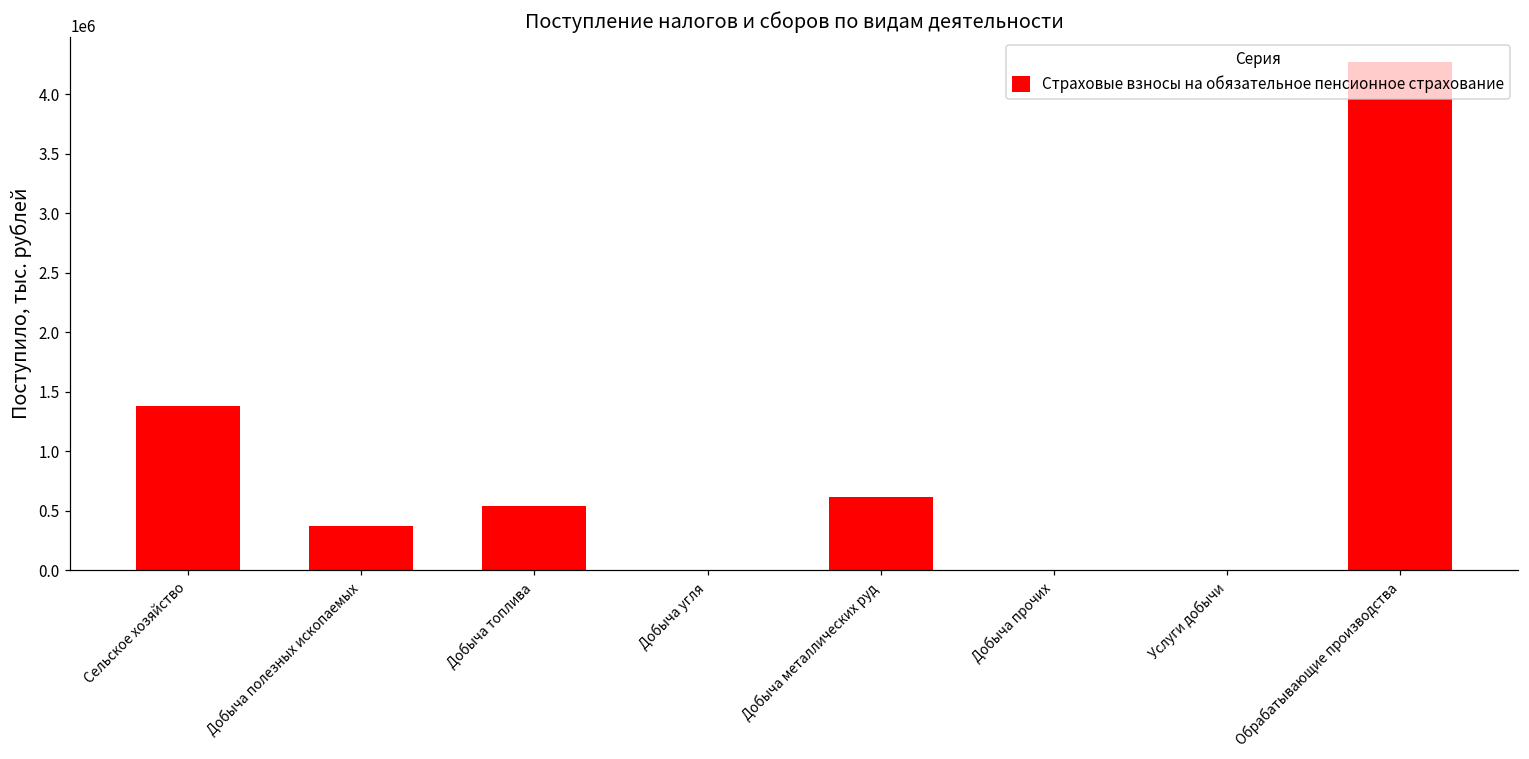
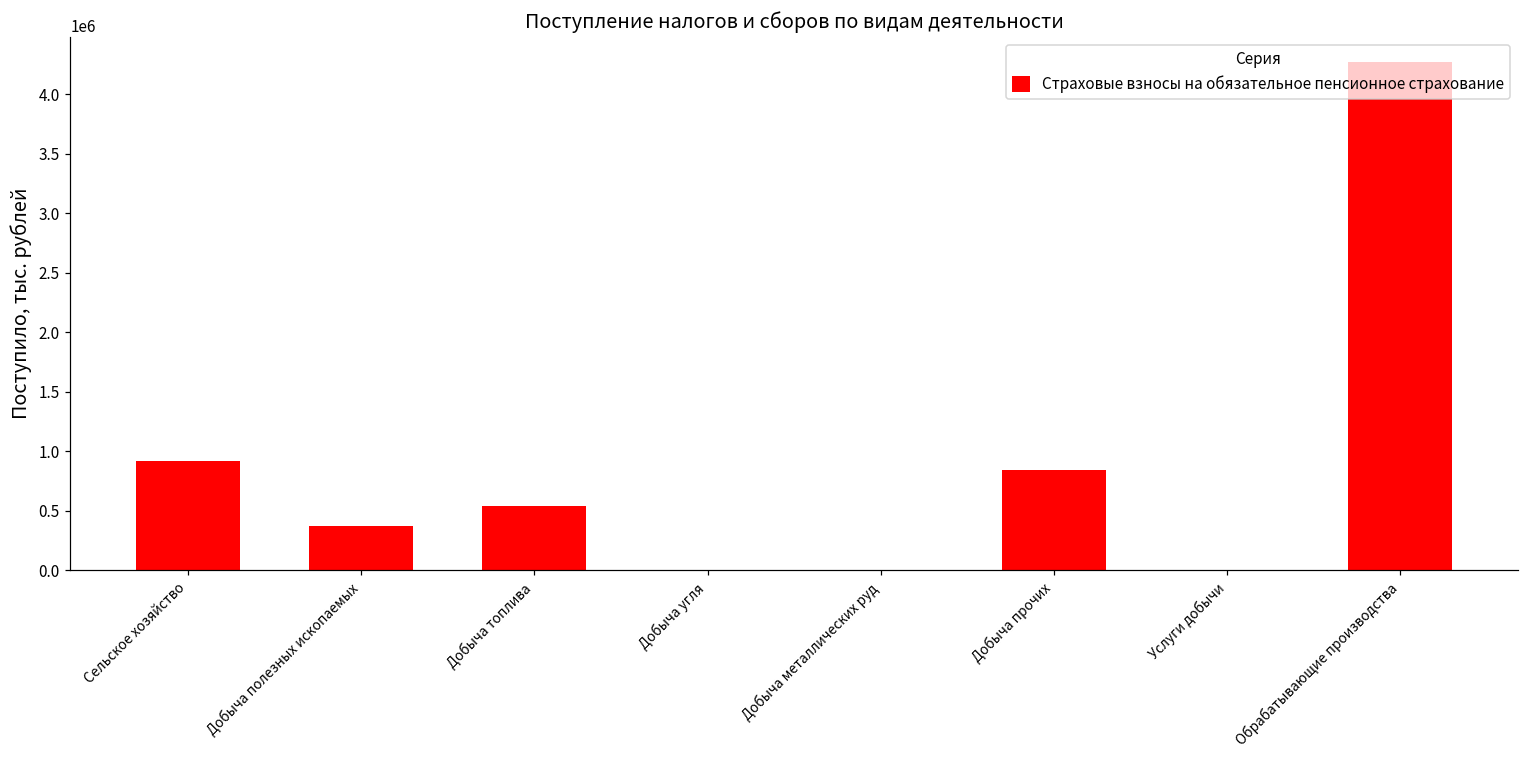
Сельское хозяйство: 1380000 -> 920000
Добыча металлических руд: 610000 -> 0
Добыча прочих: 0 -> 840000
